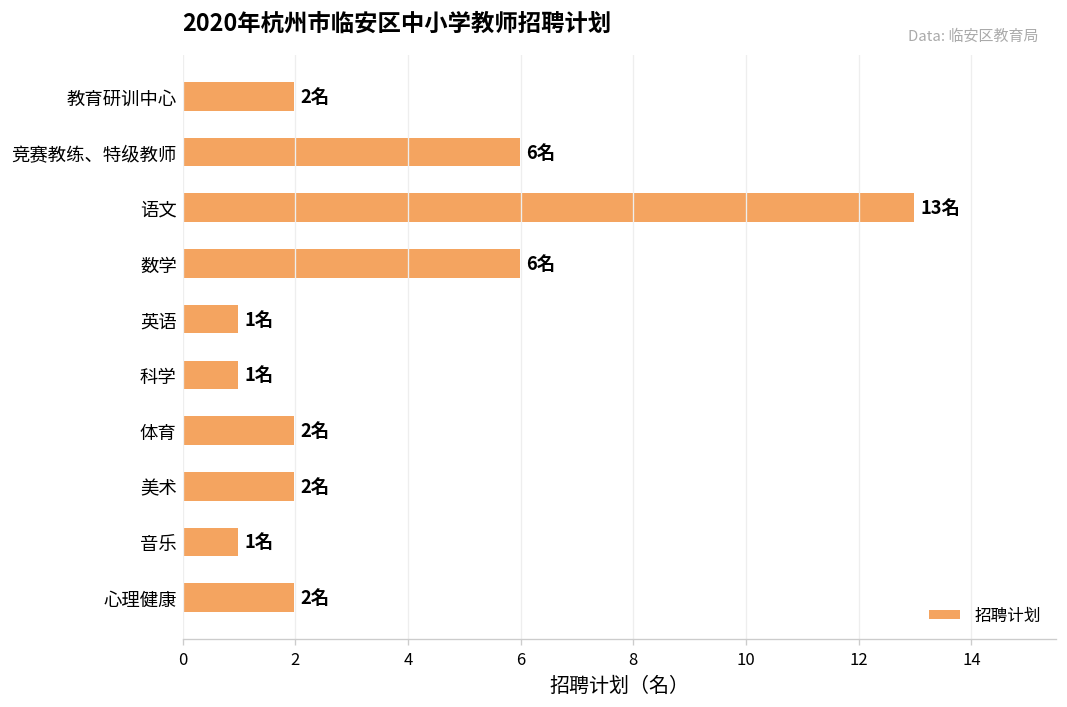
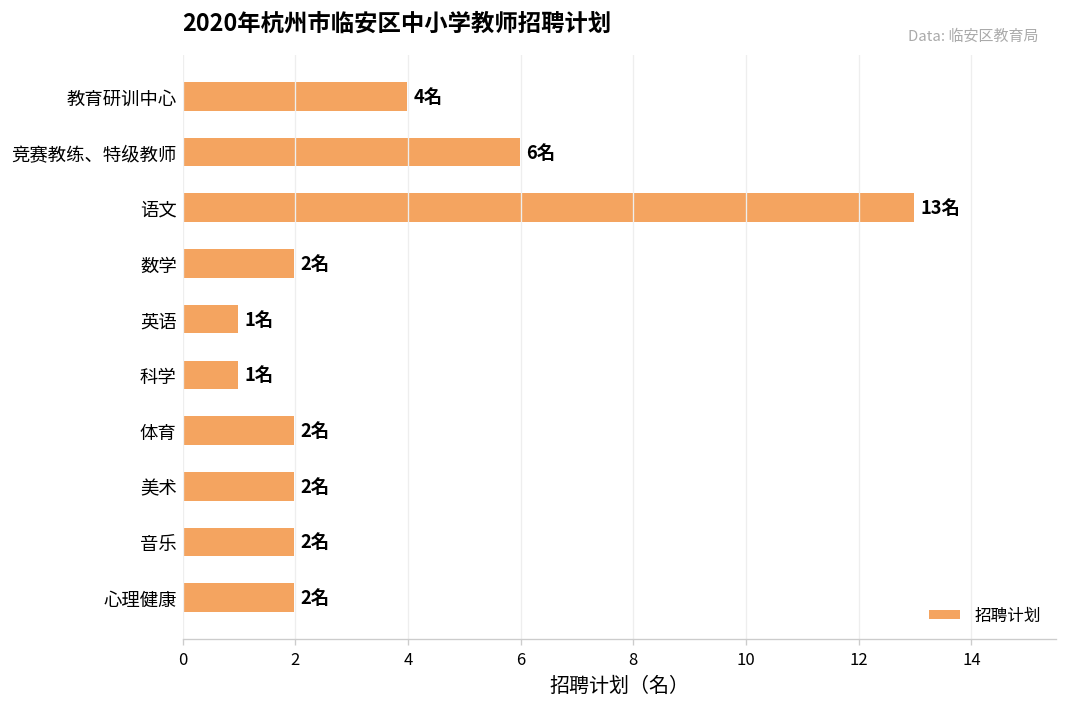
教育研训中心: 2名 -> 4名
数学: 6名 -> 2名
音乐: 1名 -> 2名
